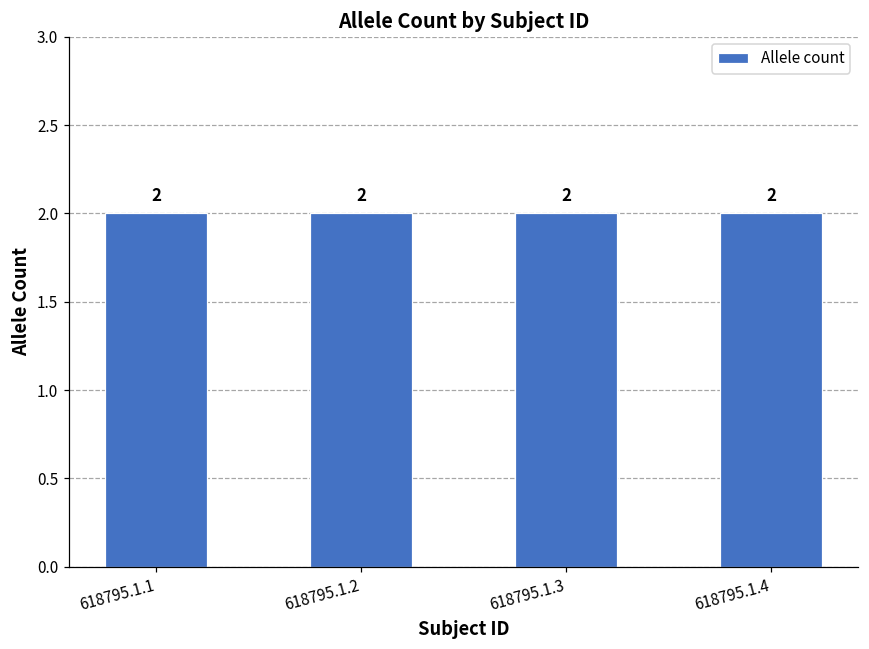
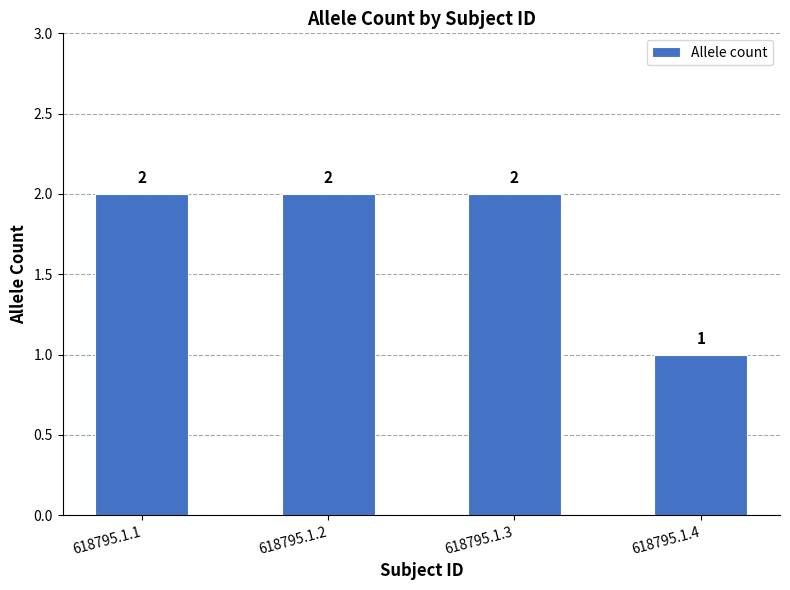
618795.1.4: 2 -> 1
